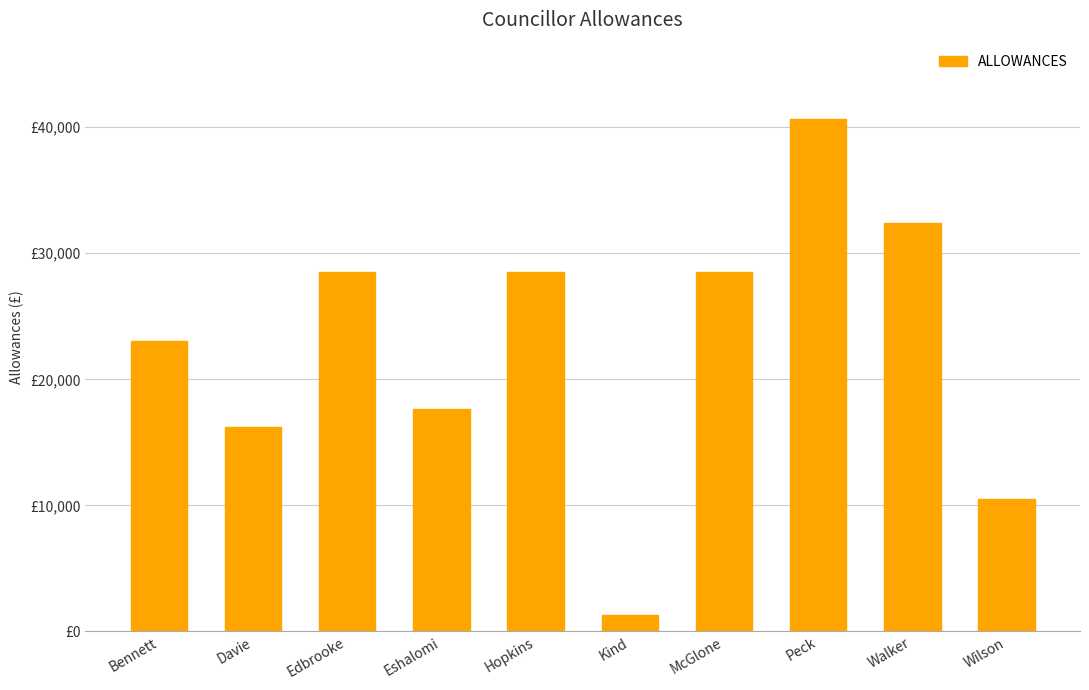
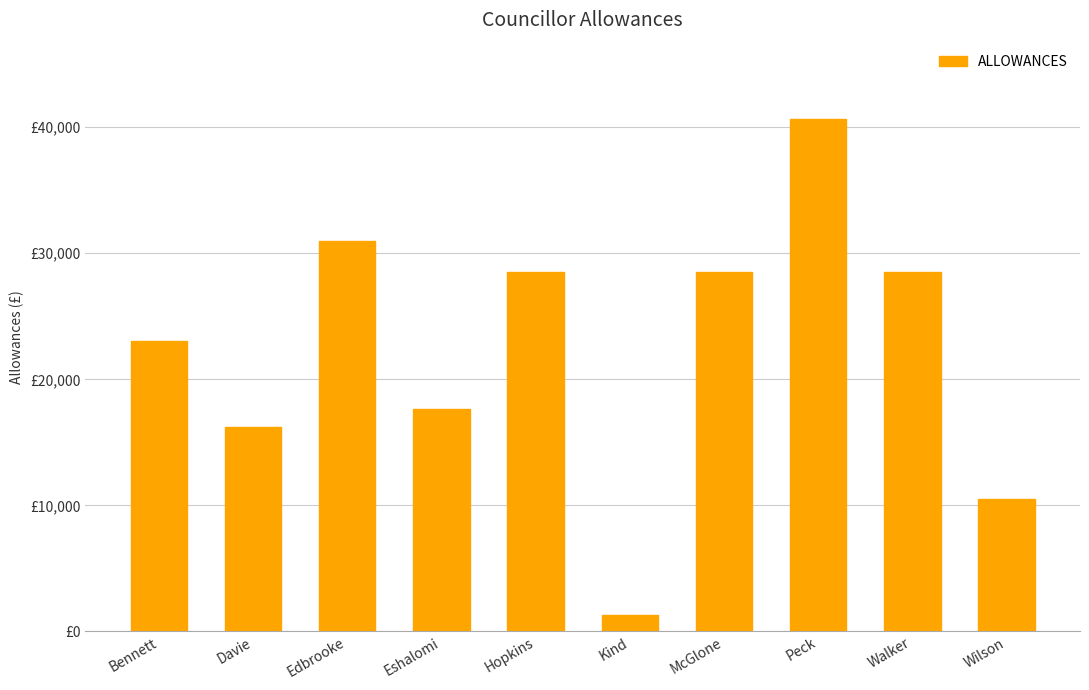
Edbrooke: £28,500 -> £31,000
Walker: £32,400 -> £28,500
